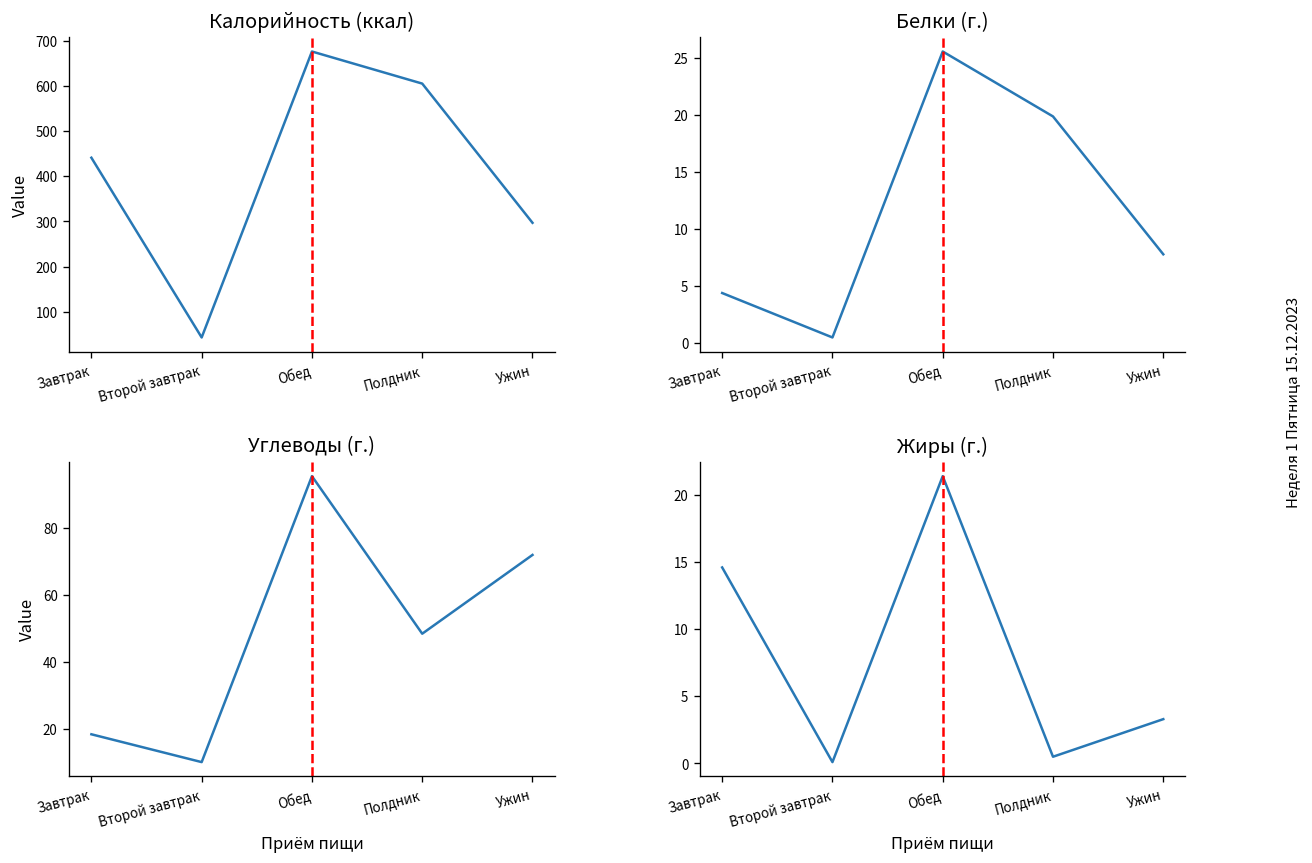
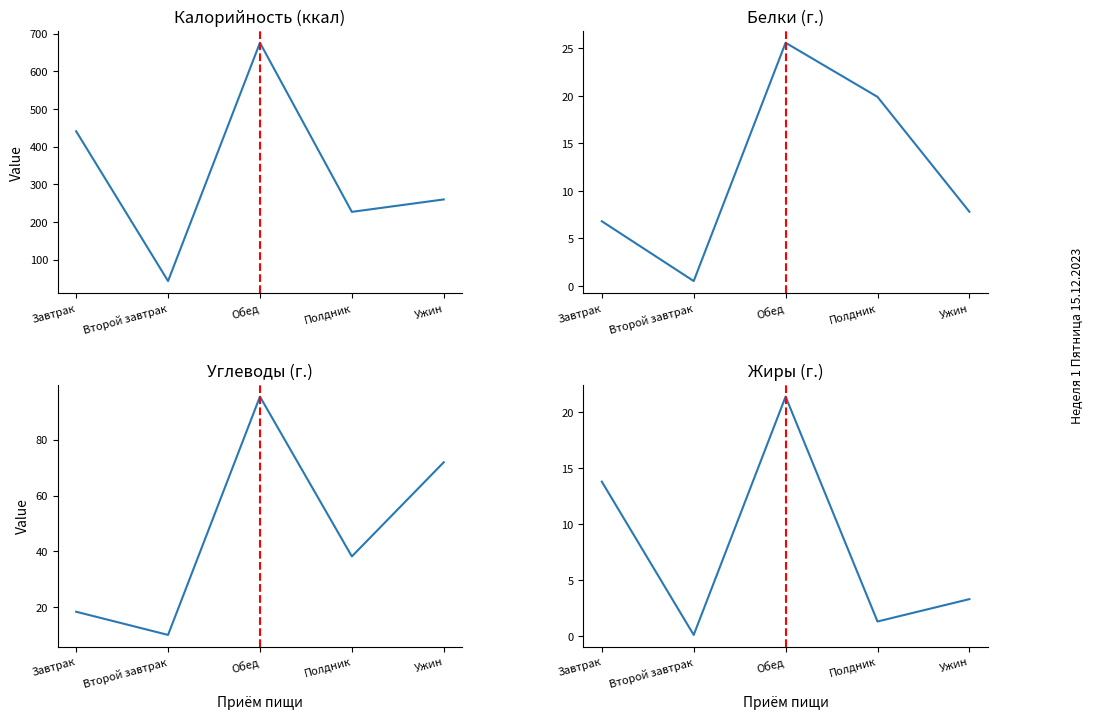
Калорийность (ккал), Полдник: 610 -> 230
Калорийность (ккал), Ужин: 300 -> 260
Белки (г.), Завтрак: 4 -> 7
Углеводы (г.), Полдник: 48 -> 38
Жиры (г.), Завтрак: 14.6 -> 13.8
Жиры (г.), Полдник: 0.5 -> 1.3
